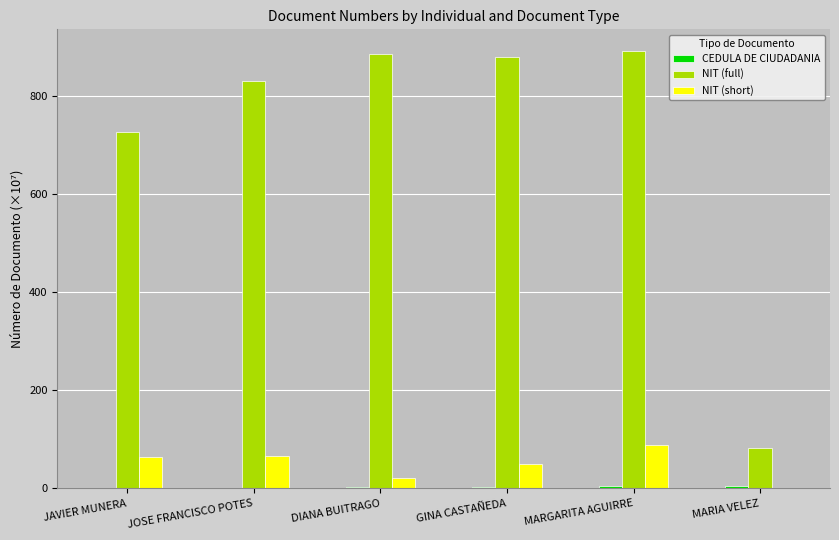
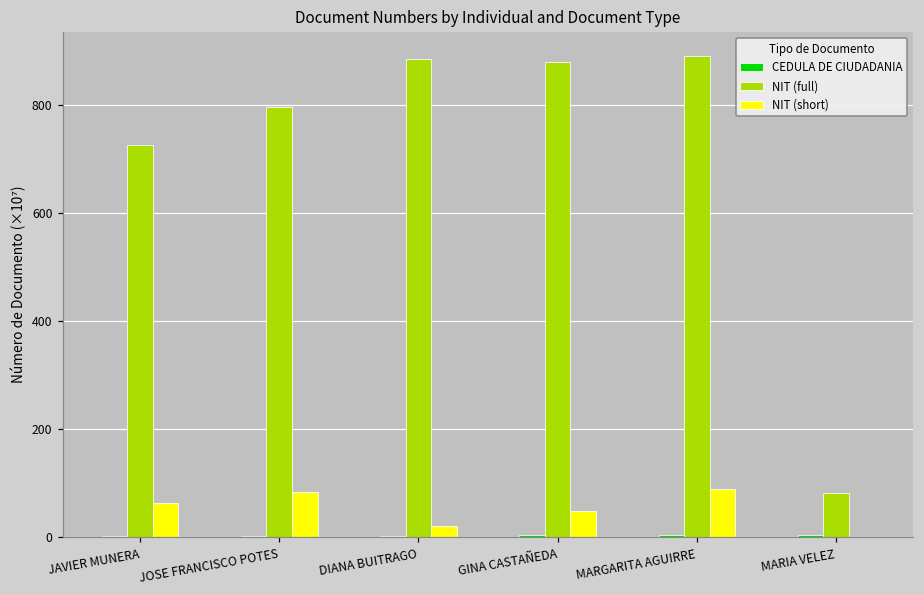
NIT (full), JOSE FRANCISCO POTES: 830 -> 800
NIT (short), JOSE FRANCISCO POTES: 60 -> 80
